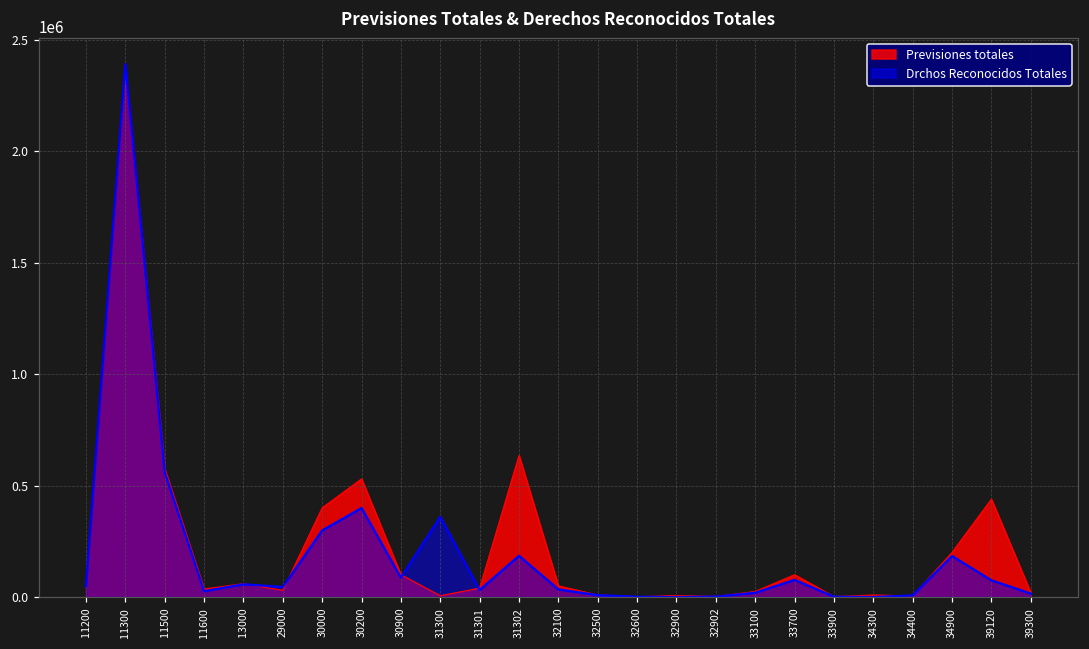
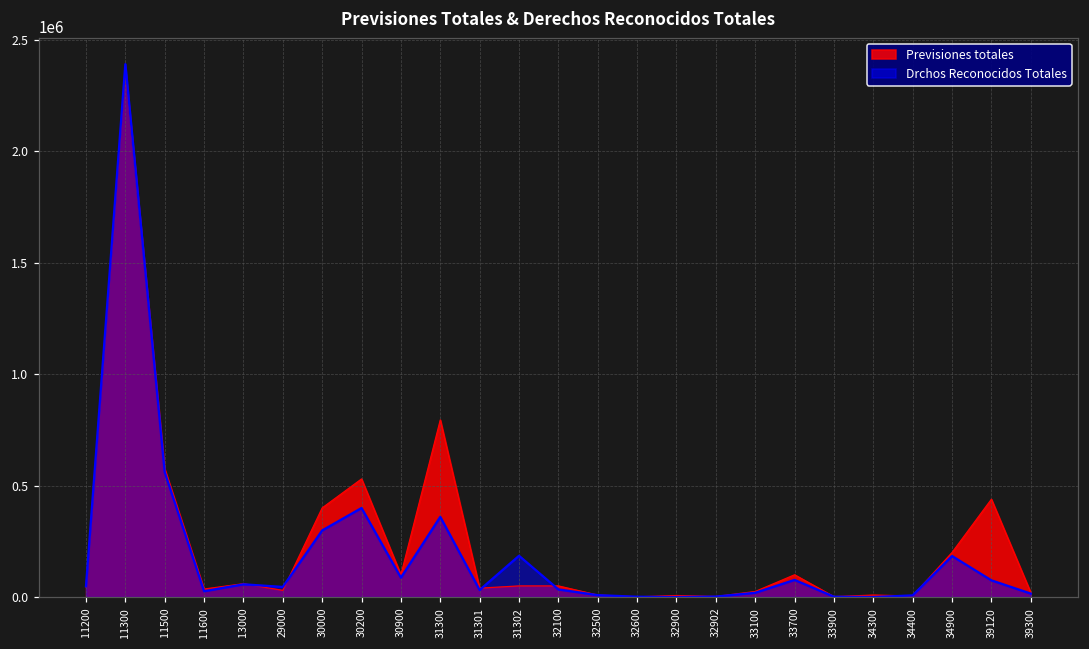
Previsiones totales, 31300: 10000 -> 790000
Previsiones totales, 31302: 640000 -> 50000
